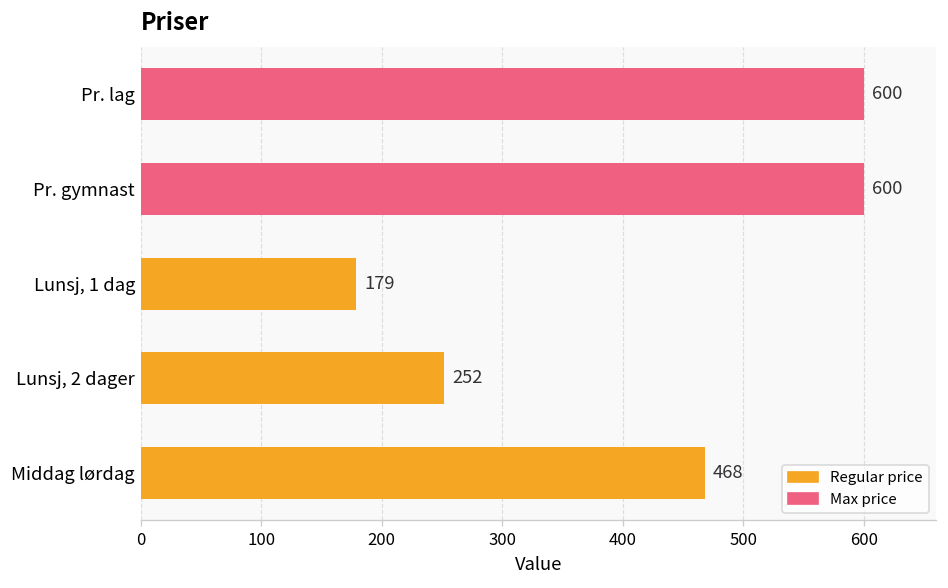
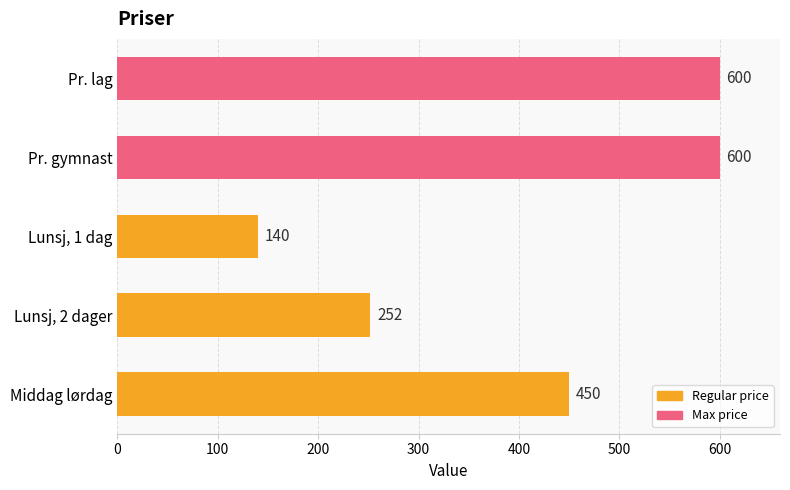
Lunsj, 1 dag: 179 -> 140
Middag lørdag: 468 -> 450
